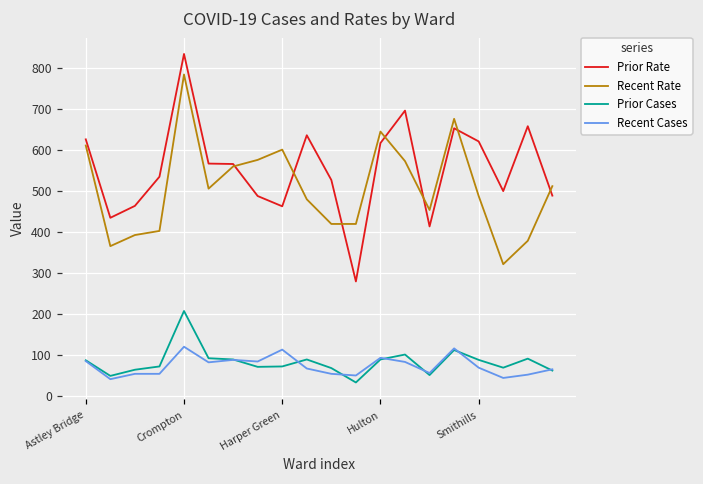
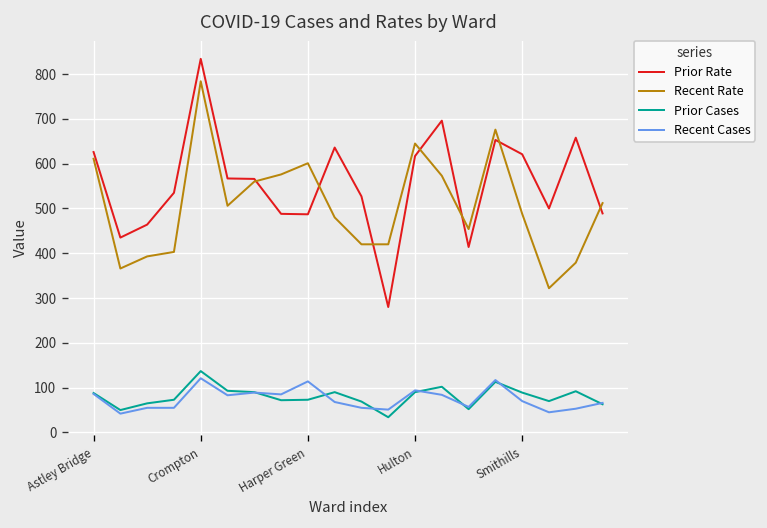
Prior Cases, Crompton: 210 -> 140
Prior Rate, Harper Green: 460 -> 490
